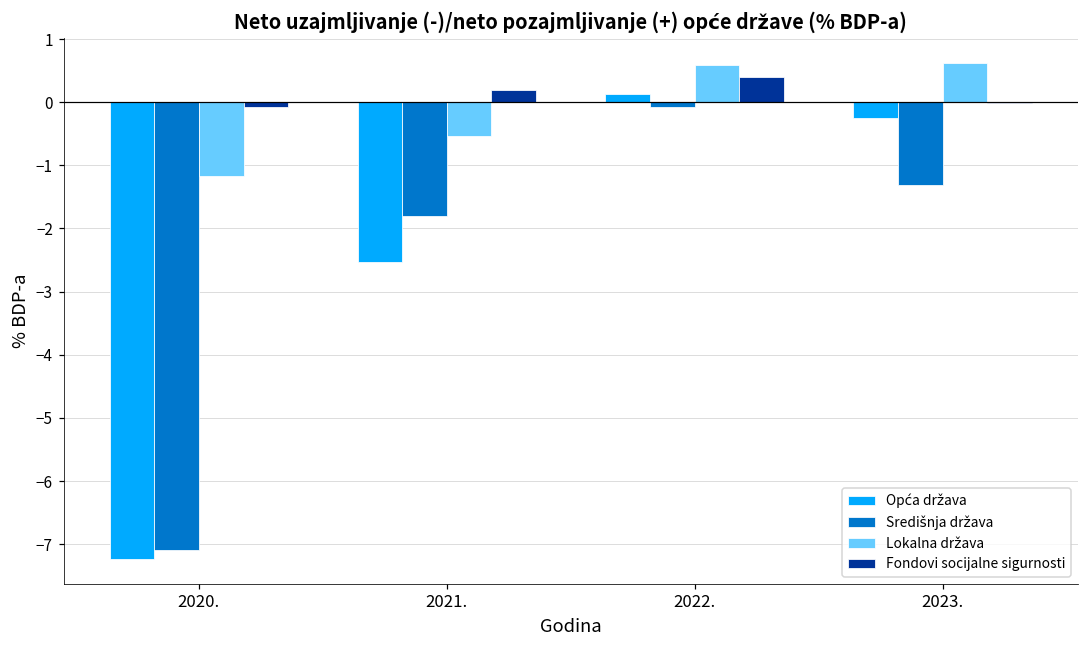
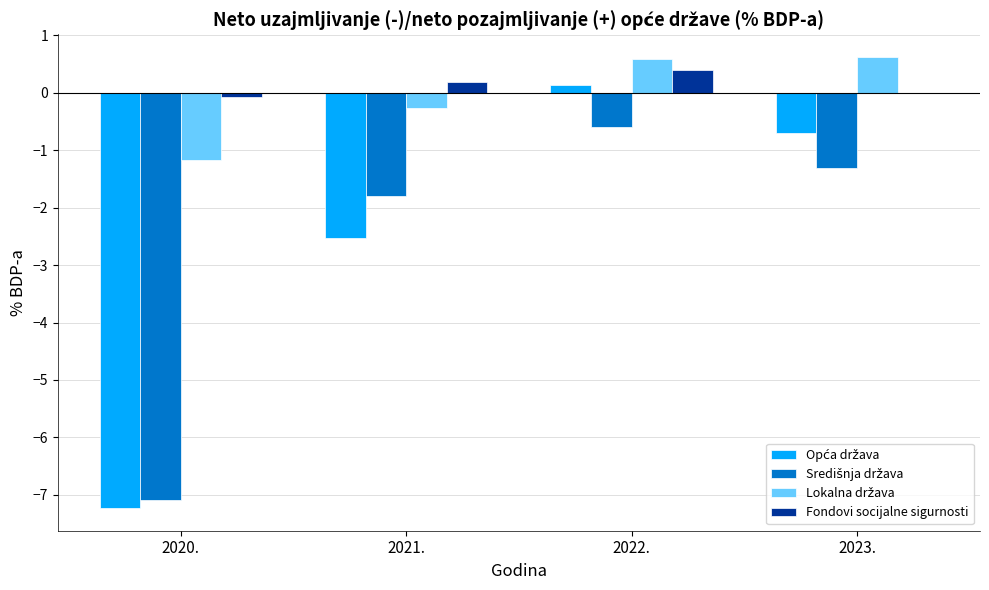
Lokalna država, 2021.: -0.5 -> -0.3
Središnja država, 2022.: -0.1 -> -0.6
Opća država, 2023.: -0.2 -> -0.7
